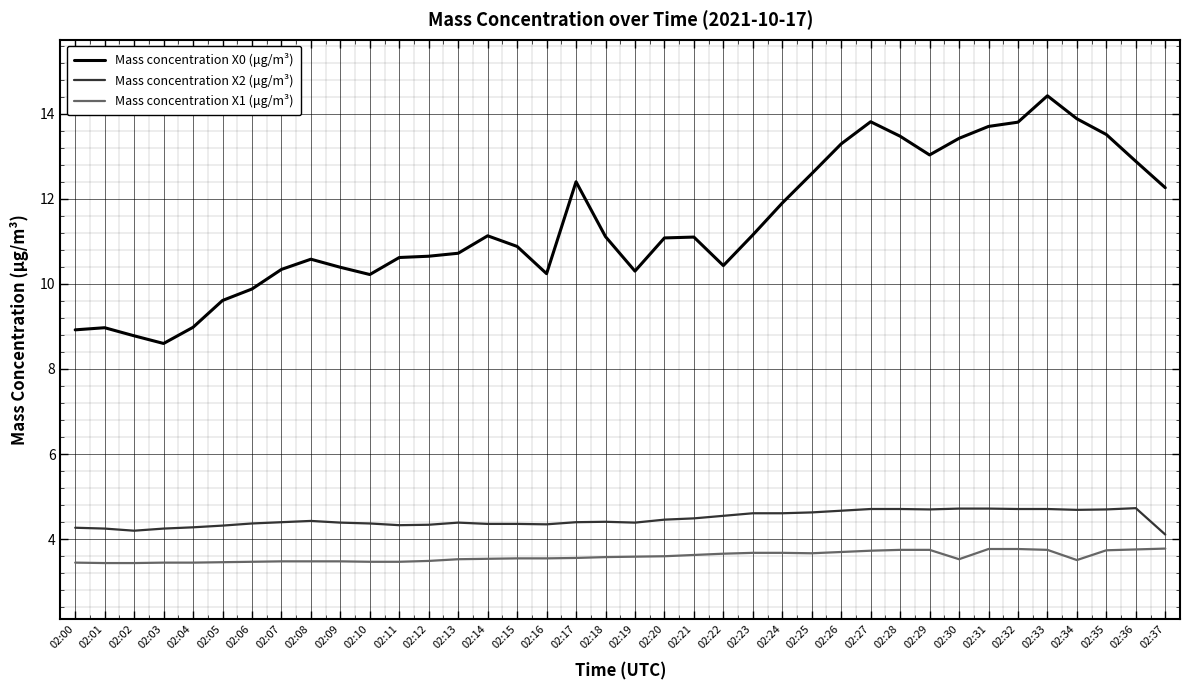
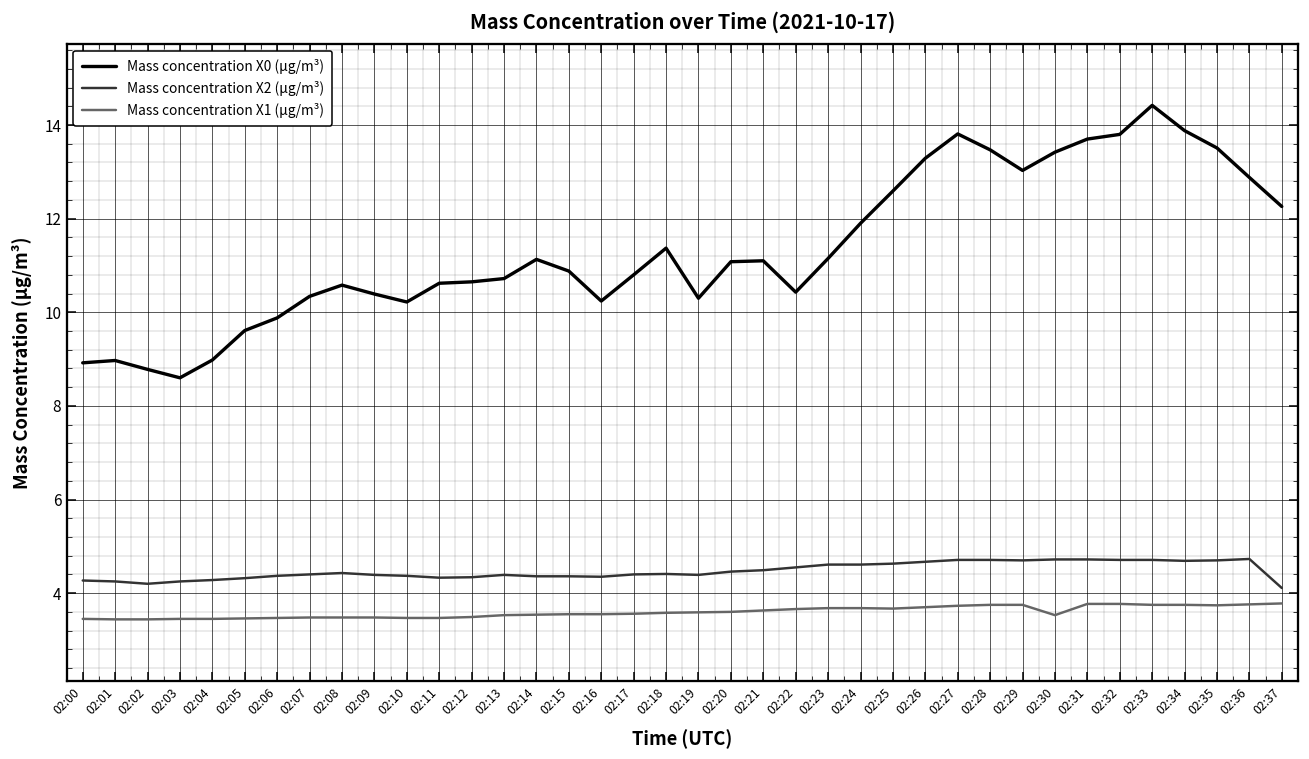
Mass concentration X0 (μg/m³), 02:17: 12.4 -> 10.8
Mass concentration X0 (μg/m³), 02:18: 11.1 -> 11.4
Mass concentration X1 (μg/m³), 02:34: 3.5 -> 3.8
